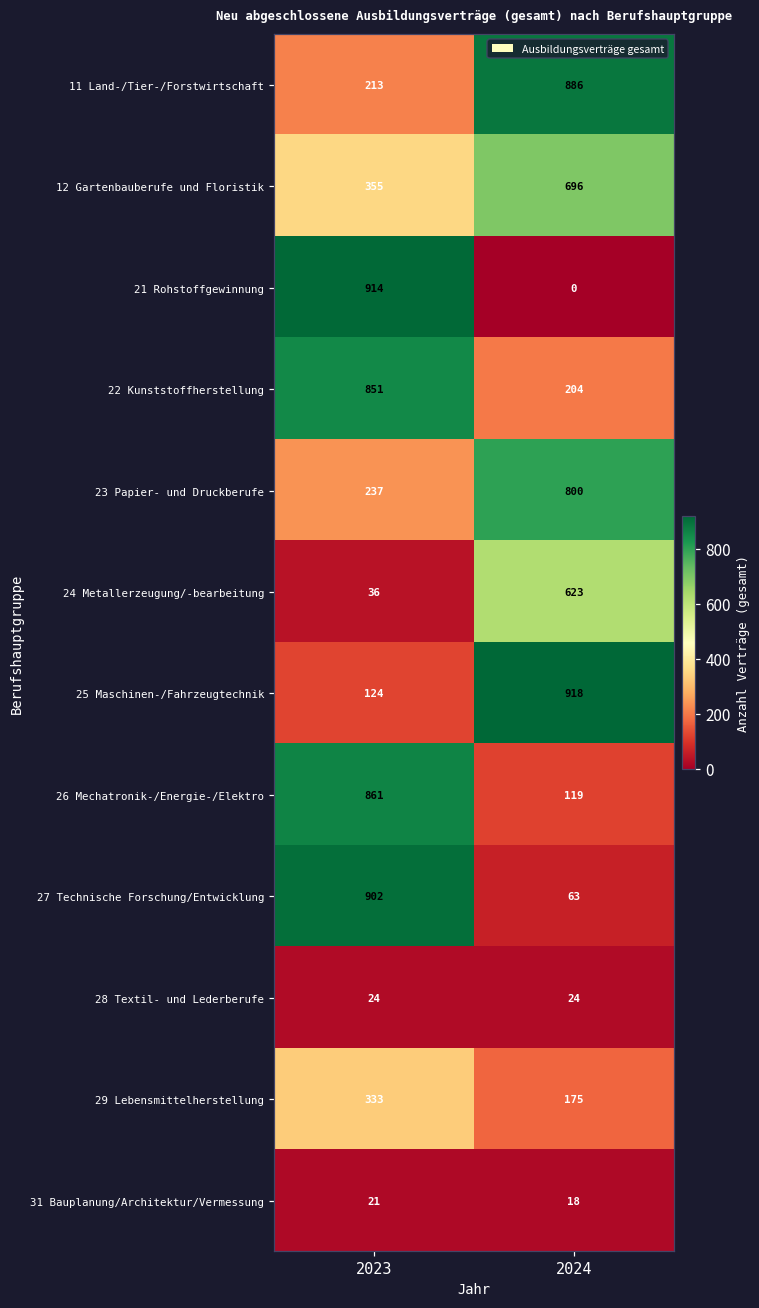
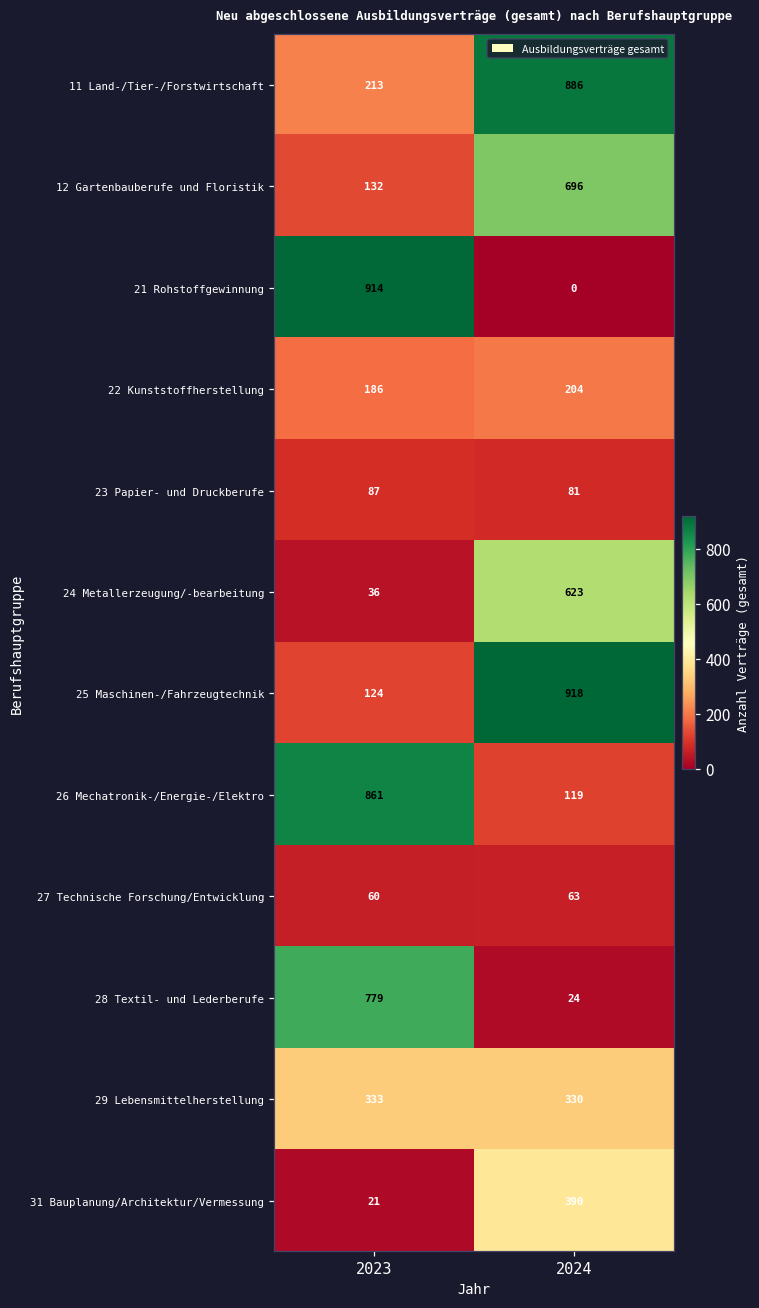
12 Gartenbauberufe und Floristik, 2023: 355 -> 132
22 Kunststoffherstellung, 2023: 851 -> 186
23 Papier- und Druckberufe, 2023: 237 -> 87
23 Papier- und Druckberufe, 2024: 800 -> 81
27 Technische Forschung/Entwicklung, 2023: 902 -> 60
28 Textil- und Lederberufe, 2023: 24 -> 779
29 Lebensmittelherstellung, 2024: 175 -> 330
31 Bauplanung/Architektur/Vermessung, 2024: 18 -> 390
